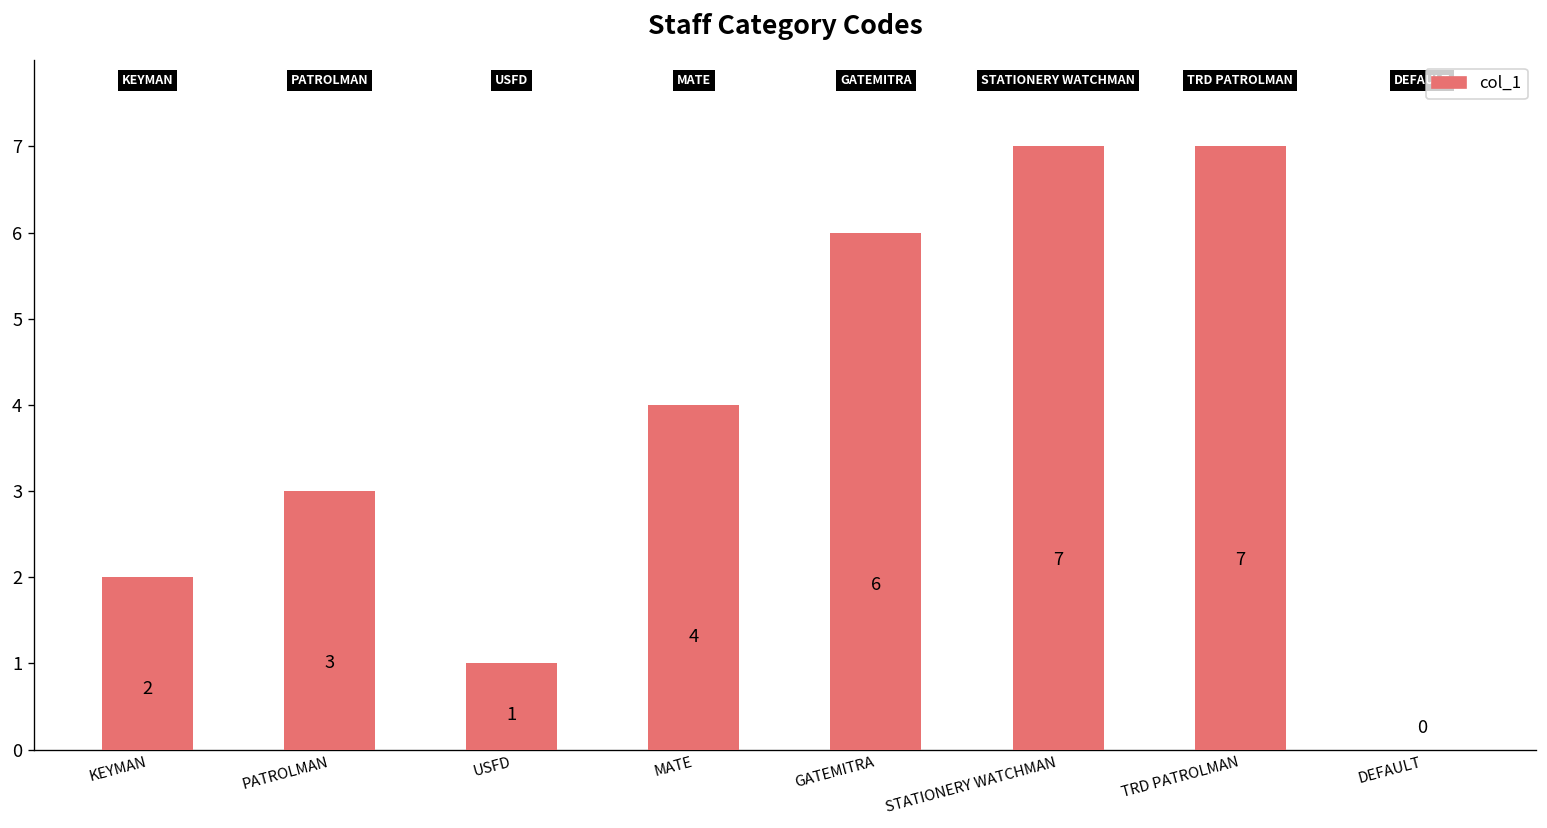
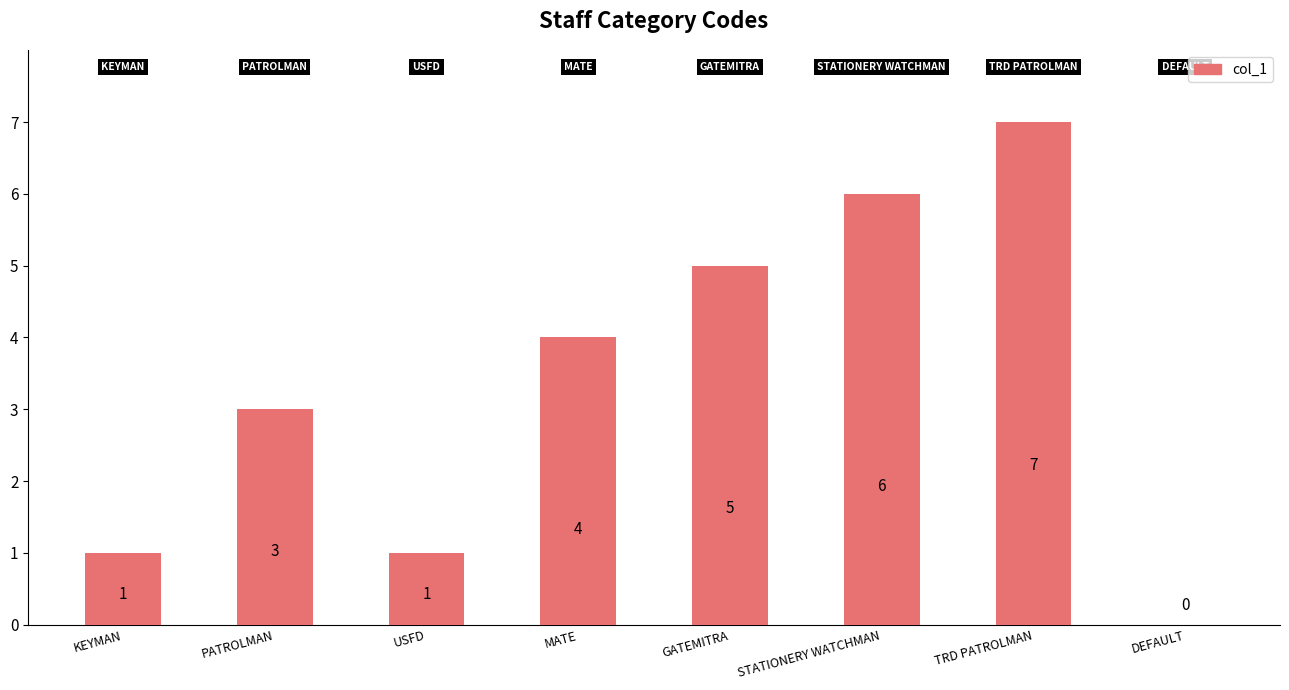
KEYMAN: 2 -> 1
GATEMITRA: 6 -> 5
STATIONERY WATCHMAN: 7 -> 6
